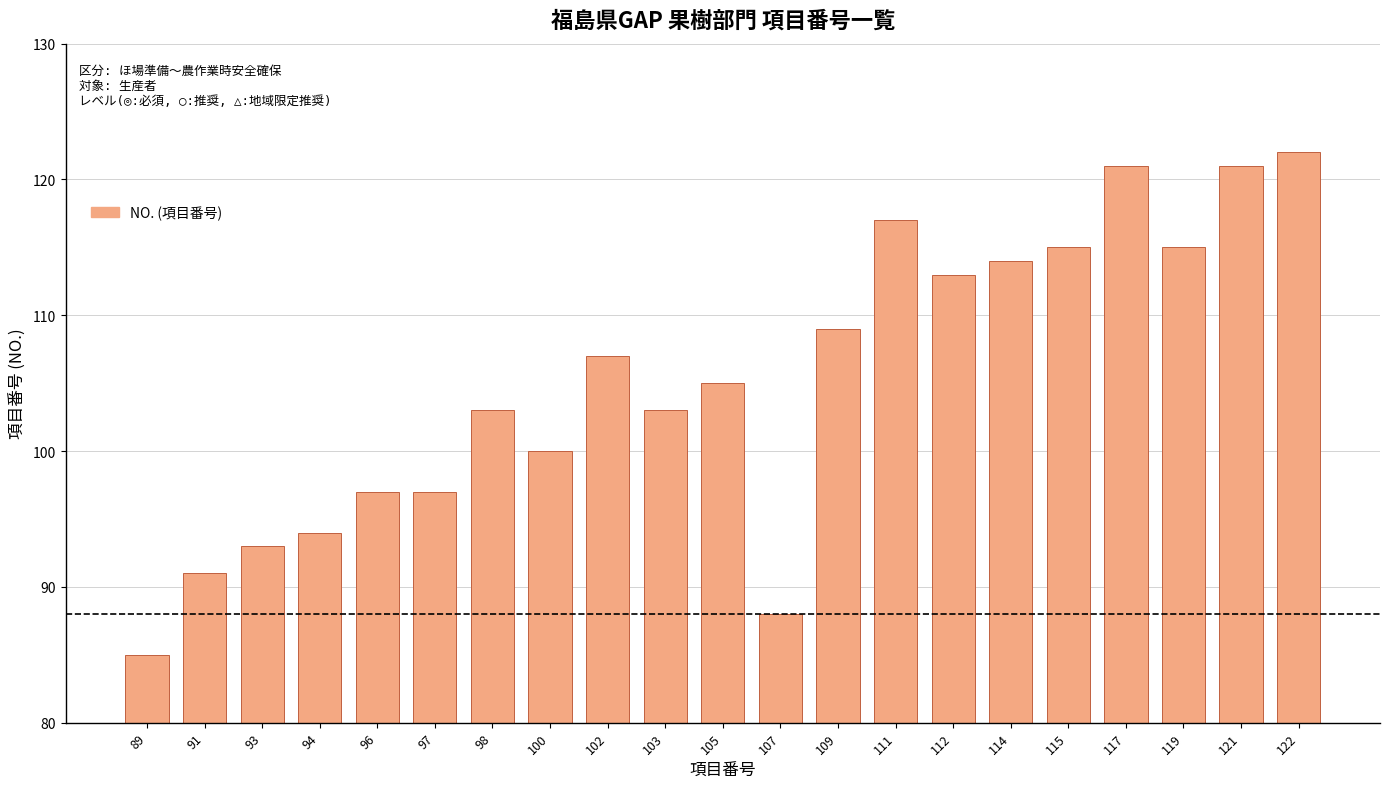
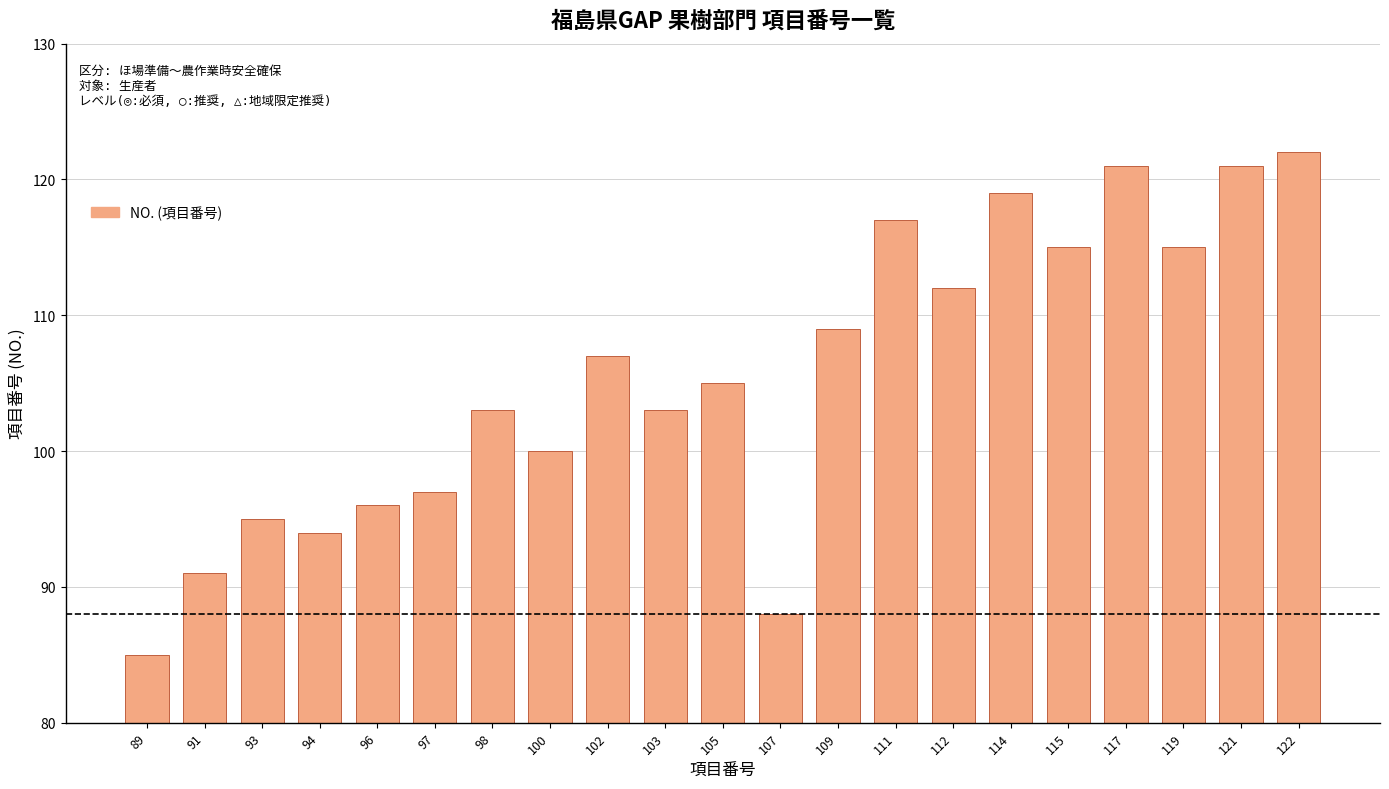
93: 93 -> 95
96: 97 -> 96
112: 113 -> 112
114: 114 -> 119
